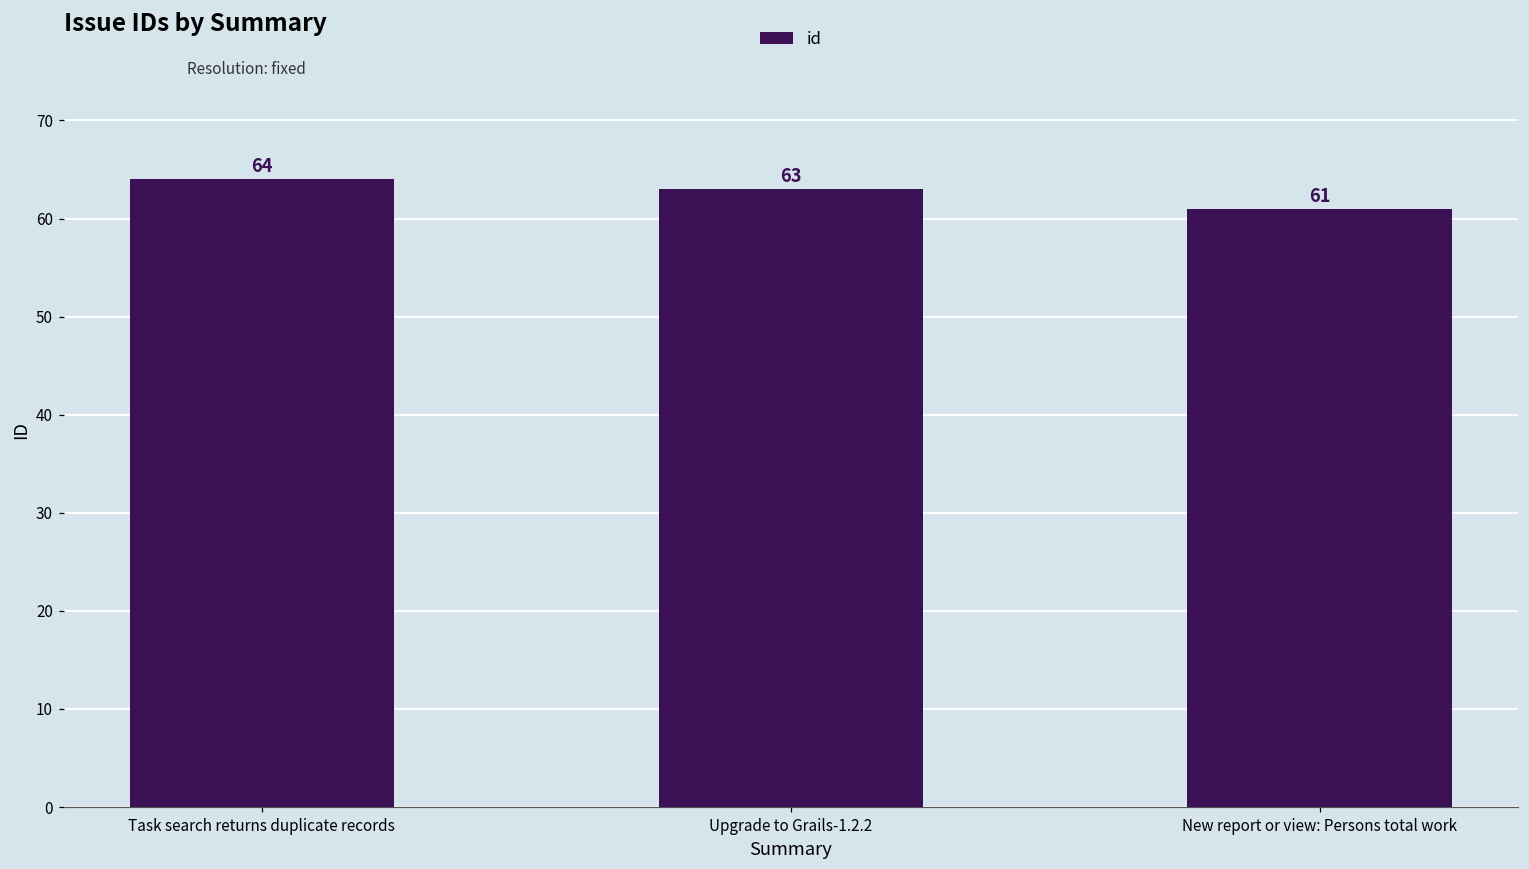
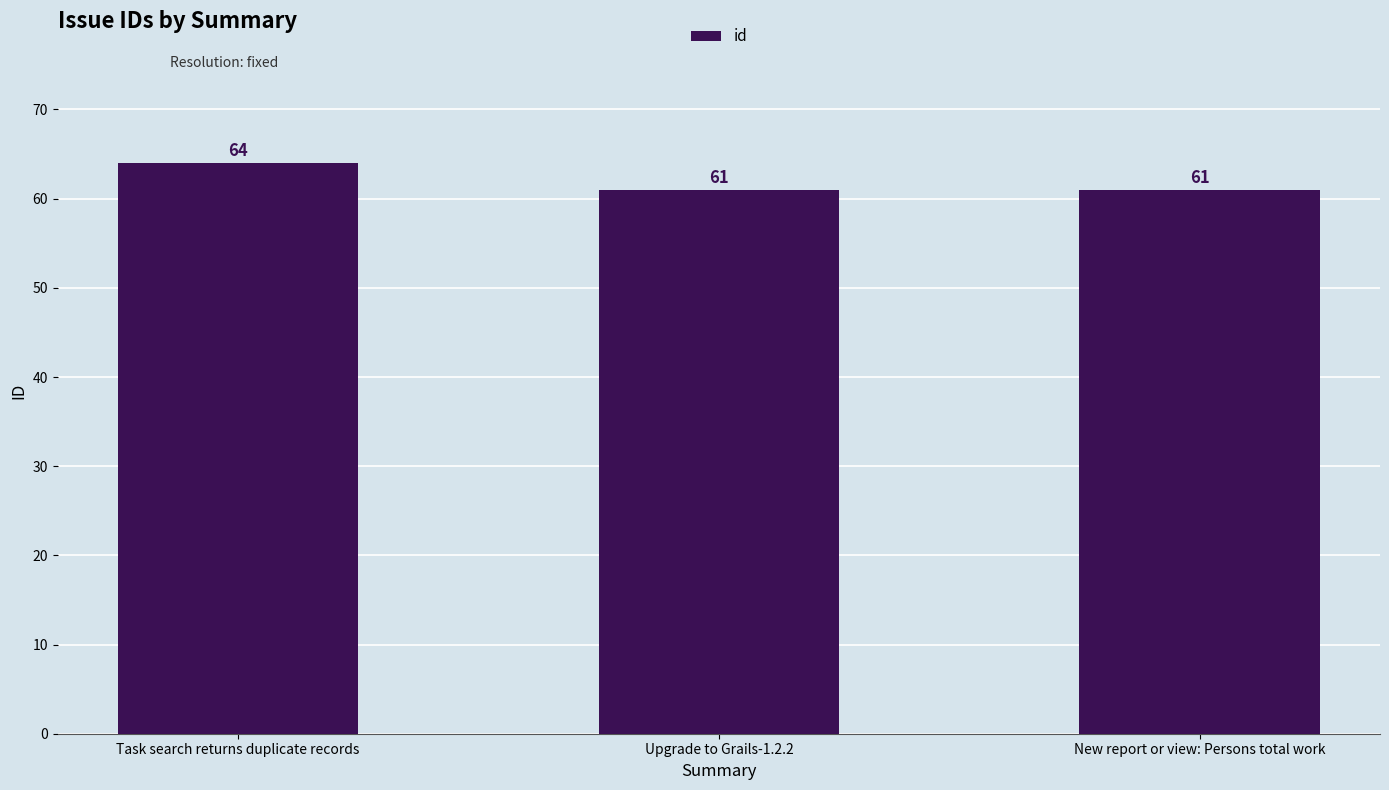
Upgrade to Grails-1.2.2: 63 -> 61
